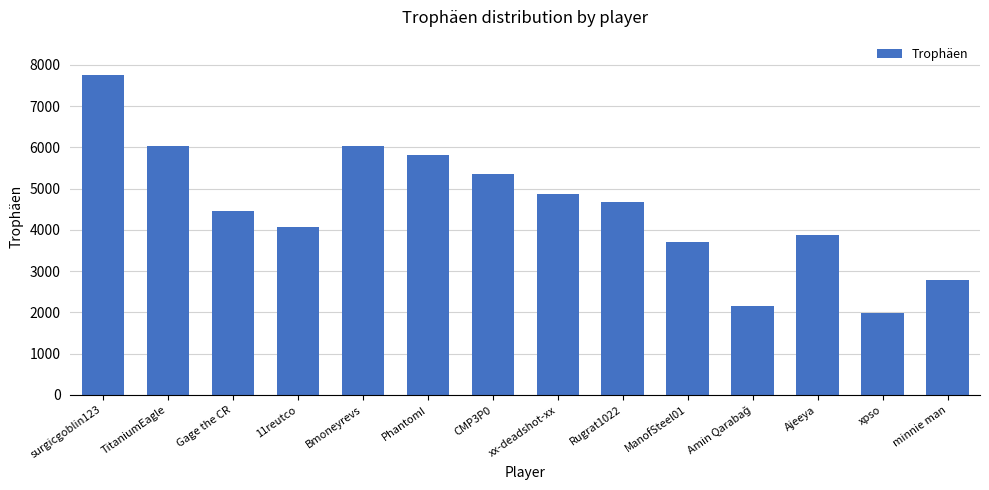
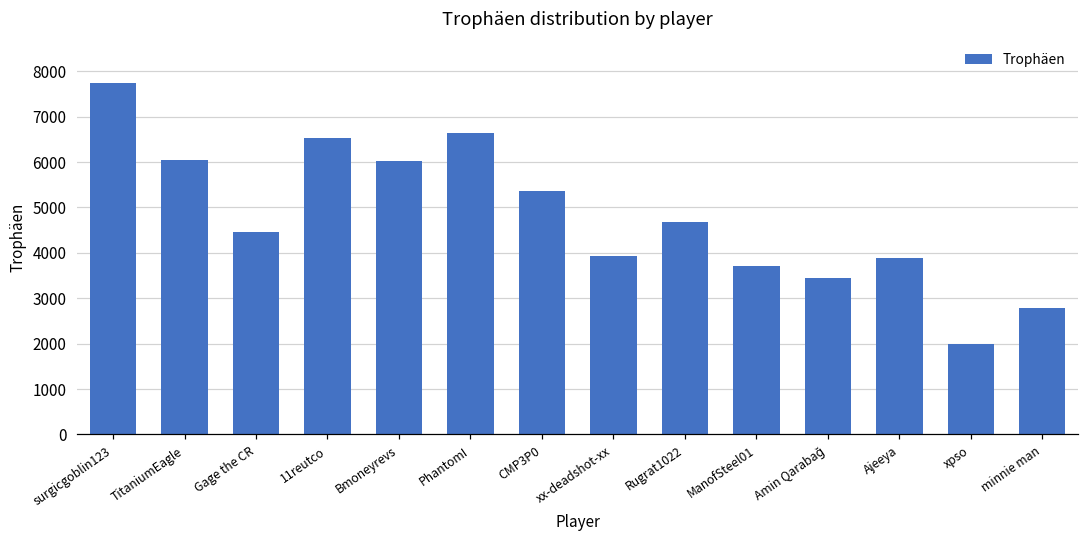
11reutco: 4100 -> 6500
PhantomI: 5800 -> 6600
xx-deadshot-xx: 4900 -> 3900
Amin Qarabağ: 2200 -> 3400
